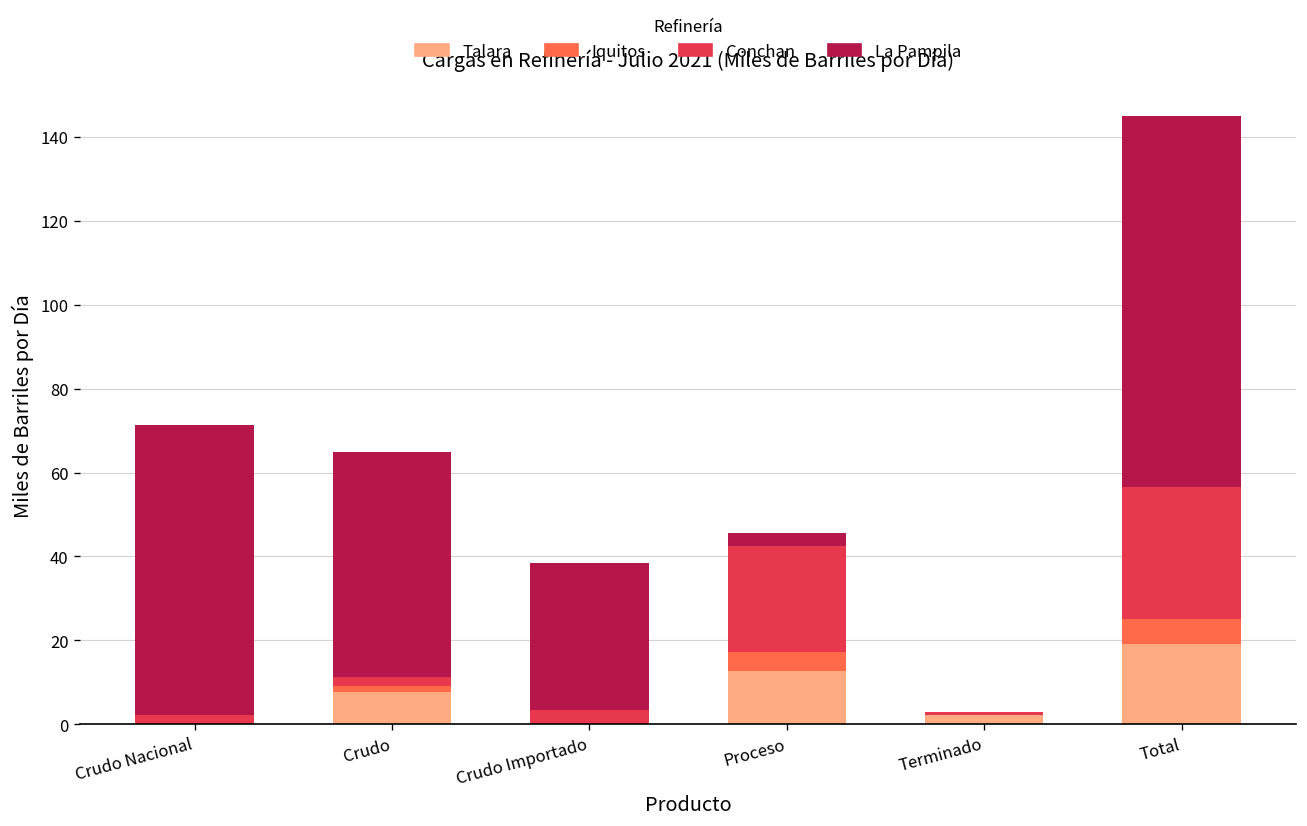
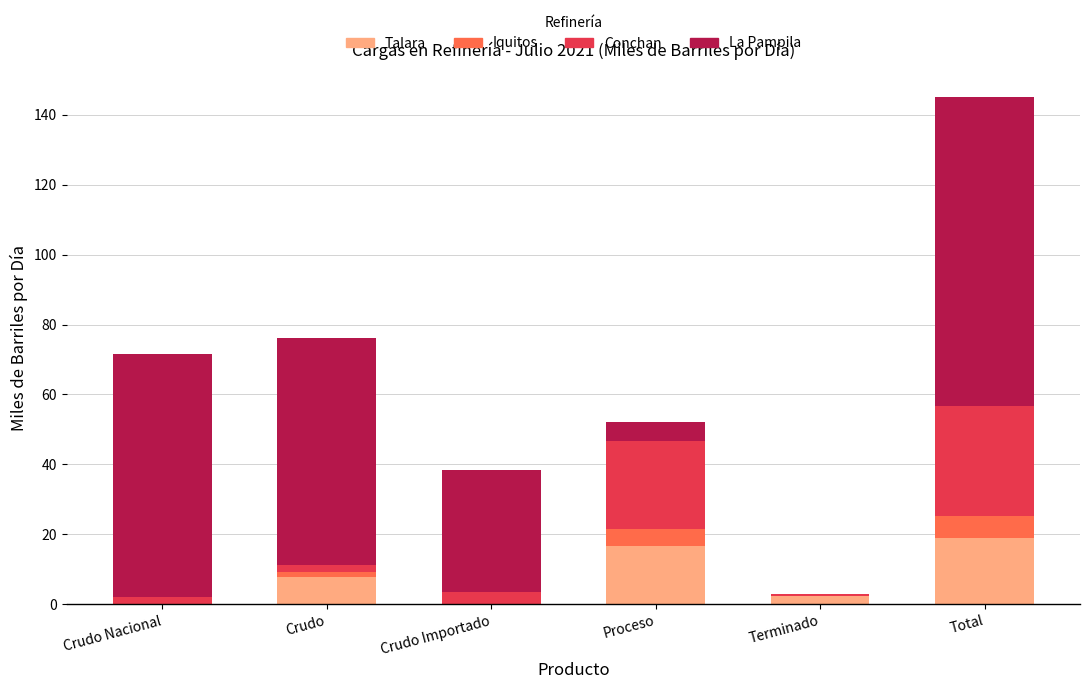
La Pampila, Crudo: 54 -> 65
Talara, Proceso: 13 -> 17
La Pampila, Proceso: 3 -> 6
